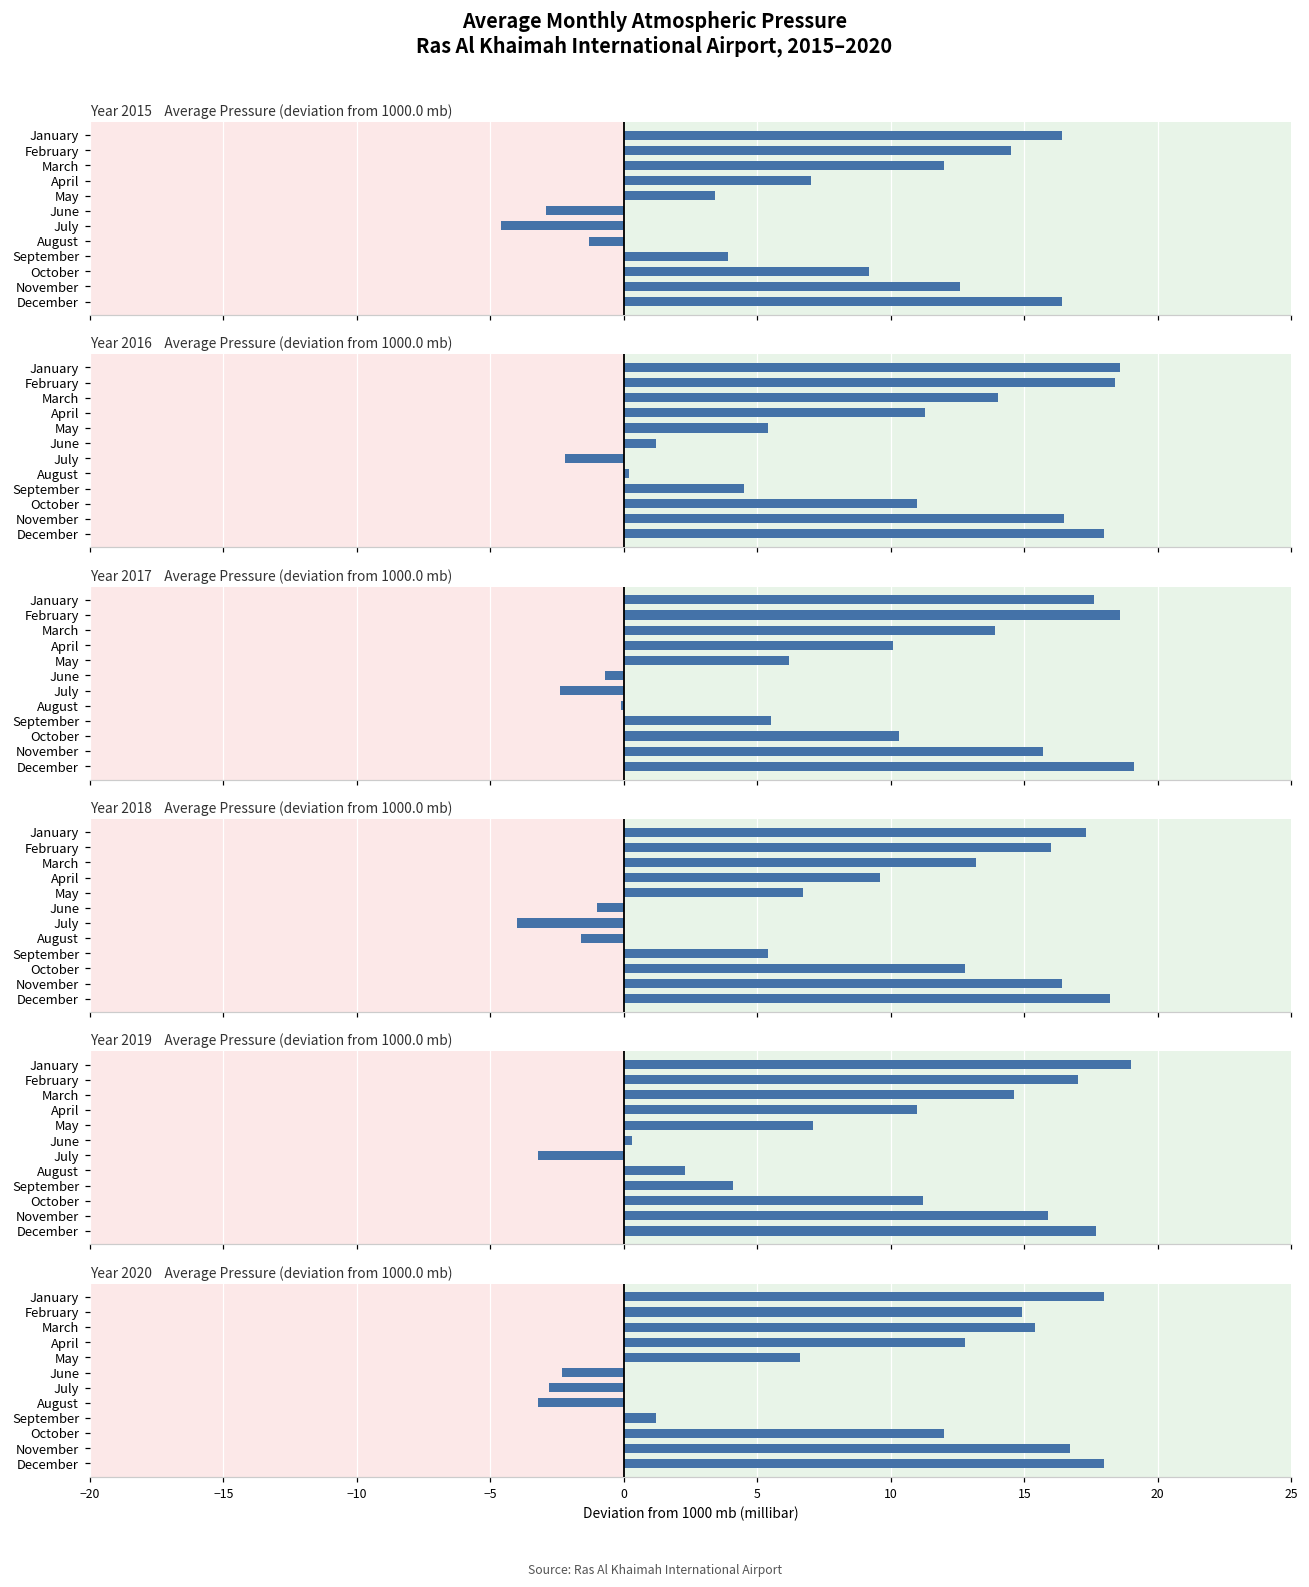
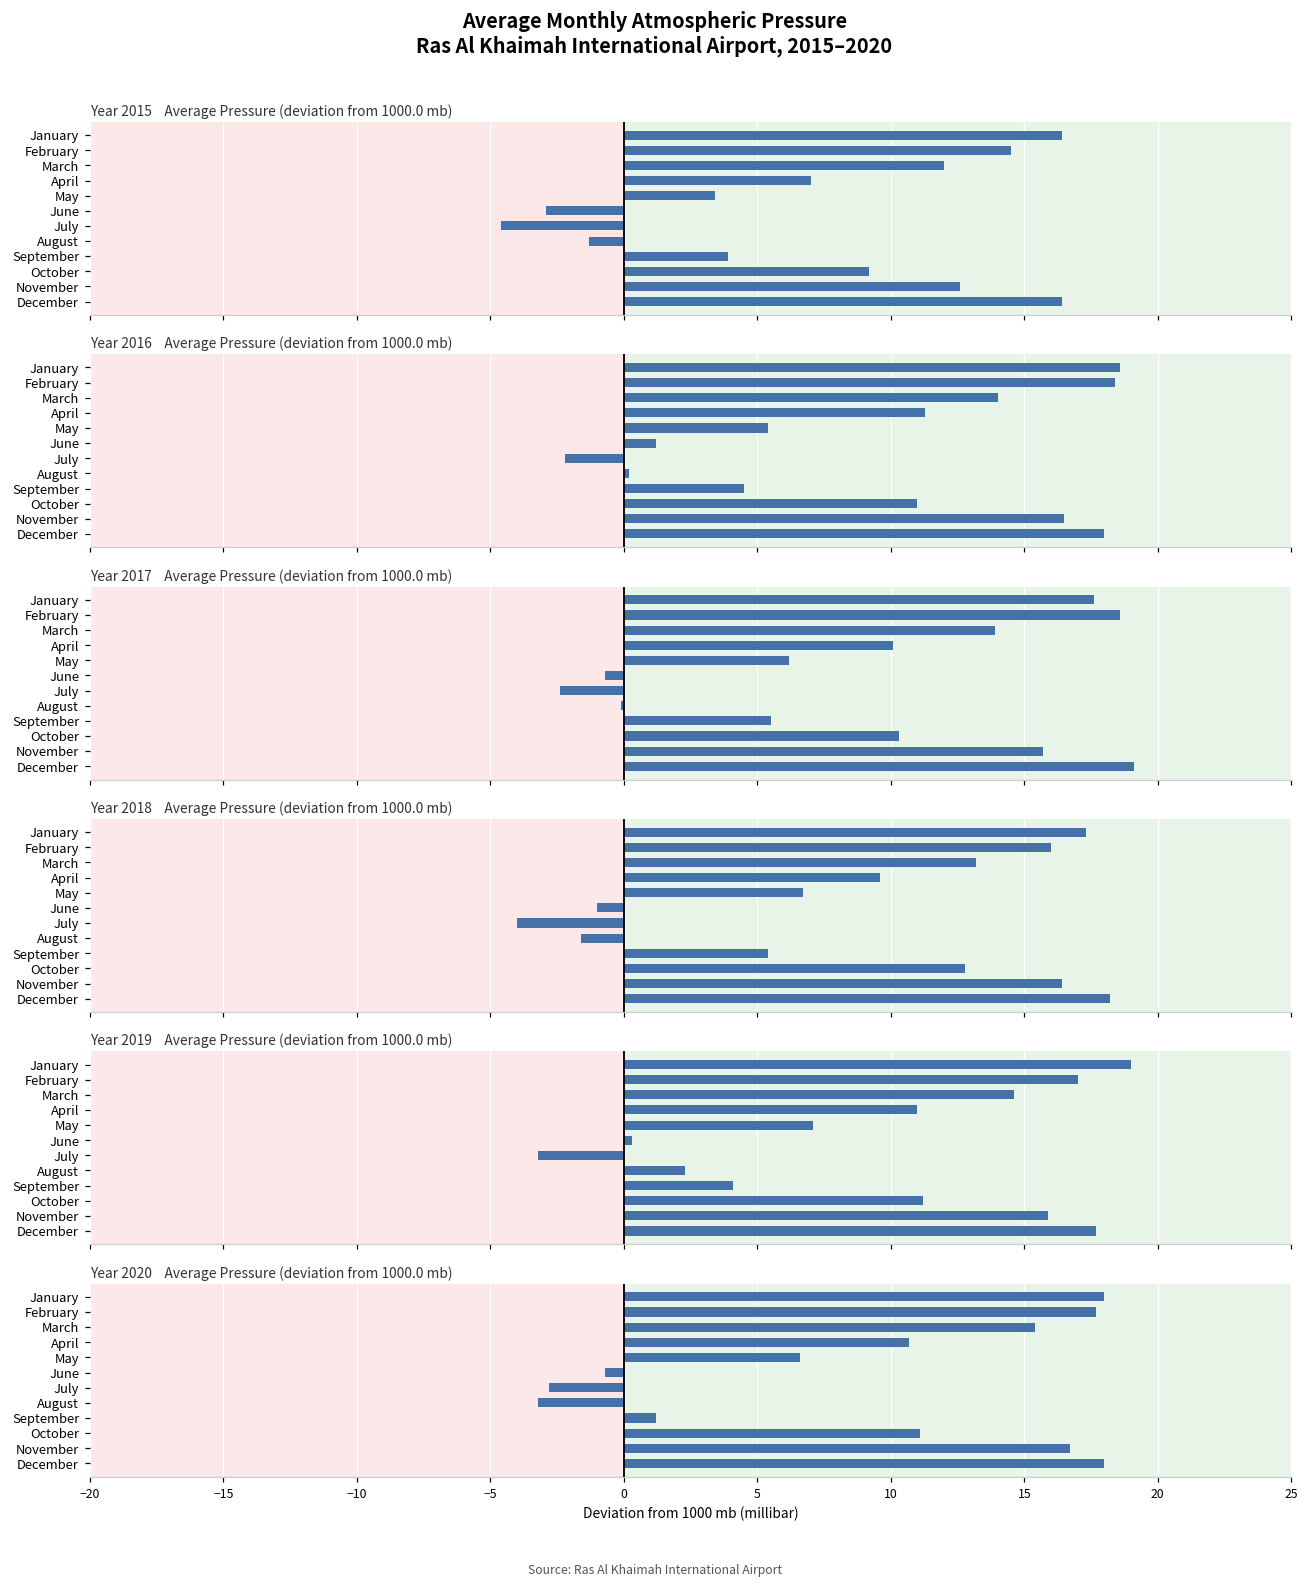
Year 2020 Average Pressure (deviation from 1000.0 mb), February: 14.9 -> 17.7
Year 2020 Average Pressure (deviation from 1000.0 mb), April: 12.8 -> 10.7
Year 2020 Average Pressure (deviation from 1000.0 mb), June: -2.3 -> -0.7
Year 2020 Average Pressure (deviation from 1000.0 mb), October: 12.0 -> 11.1
